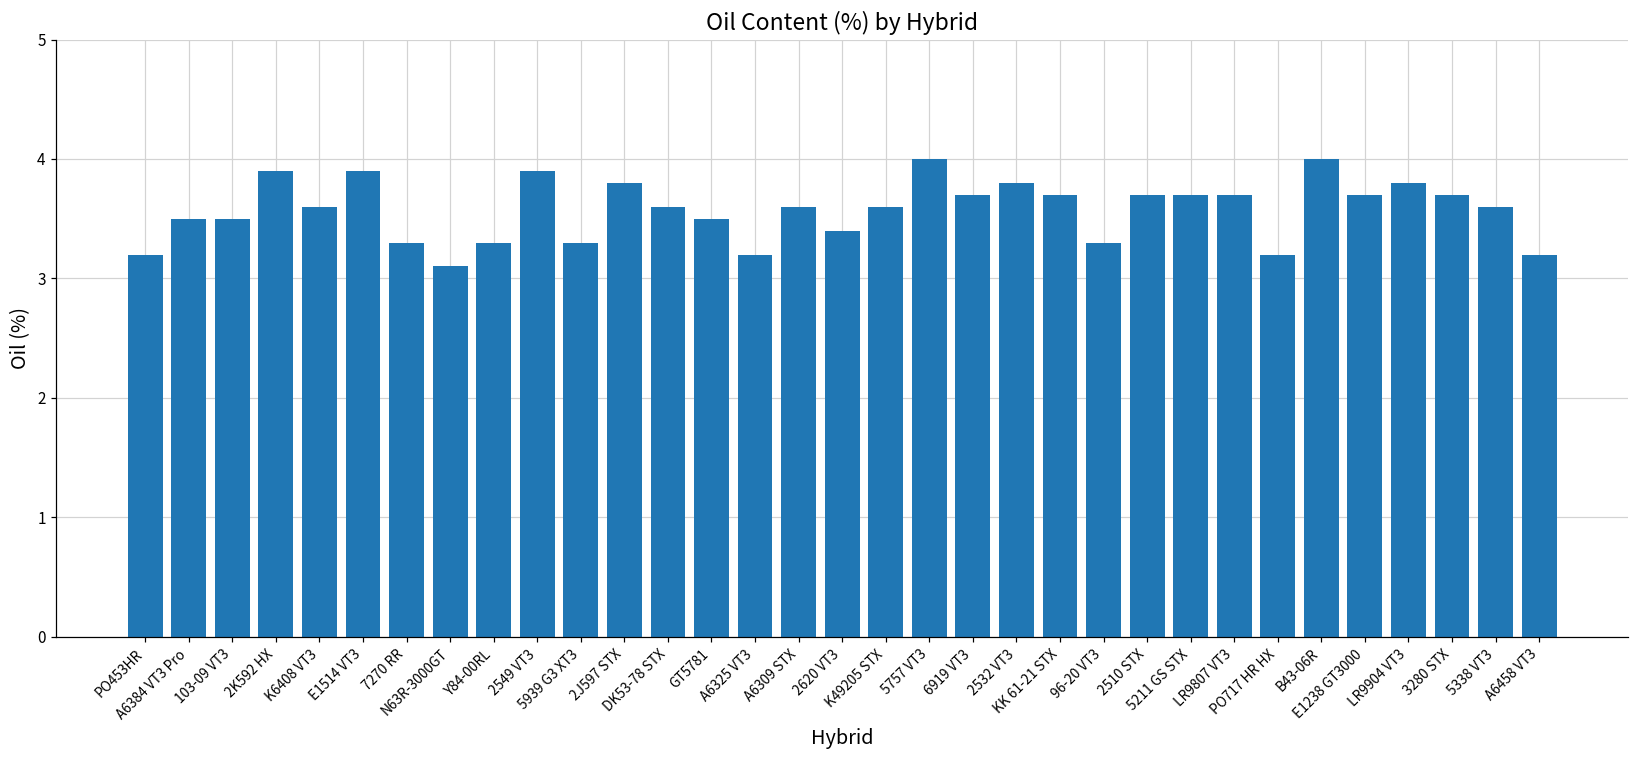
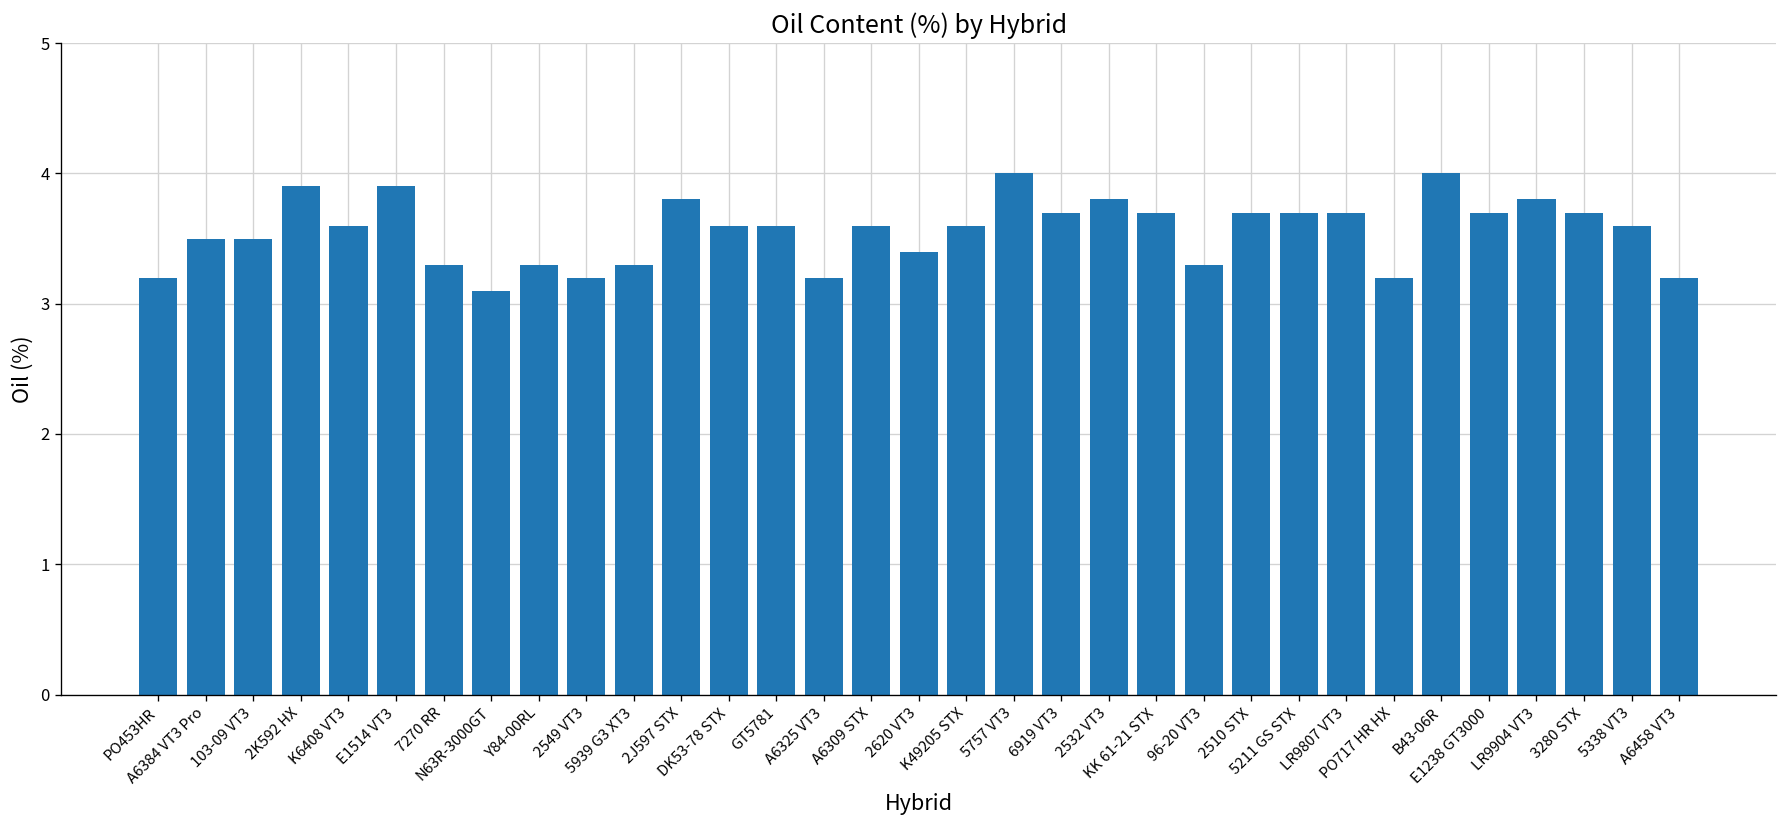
2549 VT3: 3.9 -> 3.2
GT5781: 3.5 -> 3.6
